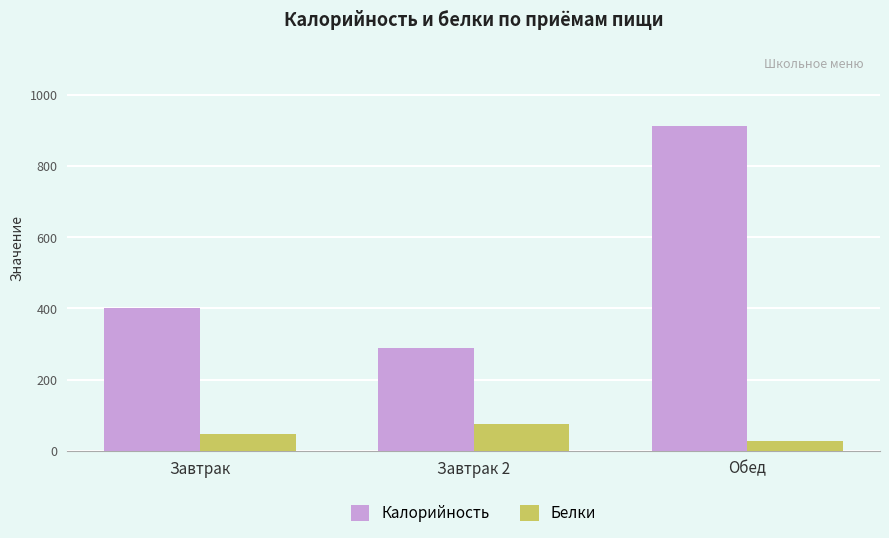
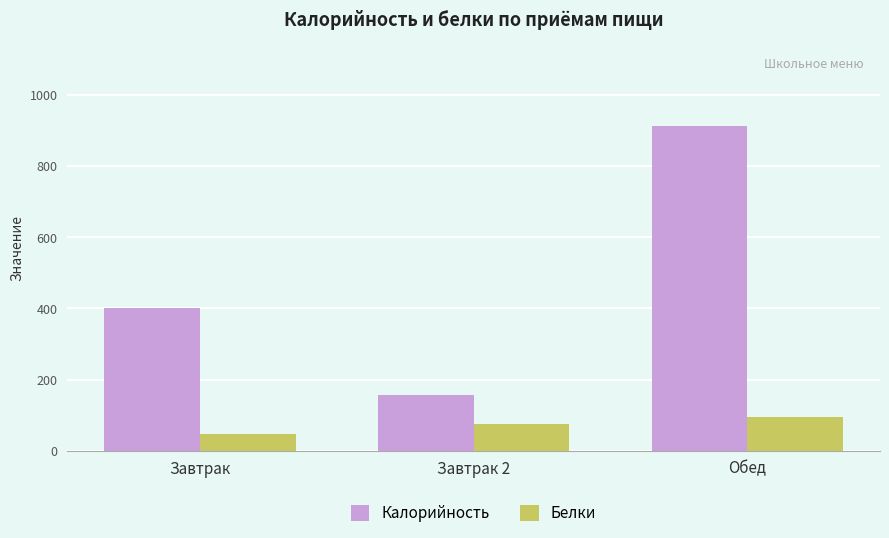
Калорийность, Завтрак 2: 290 -> 160
Белки, Обед: 30 -> 90
